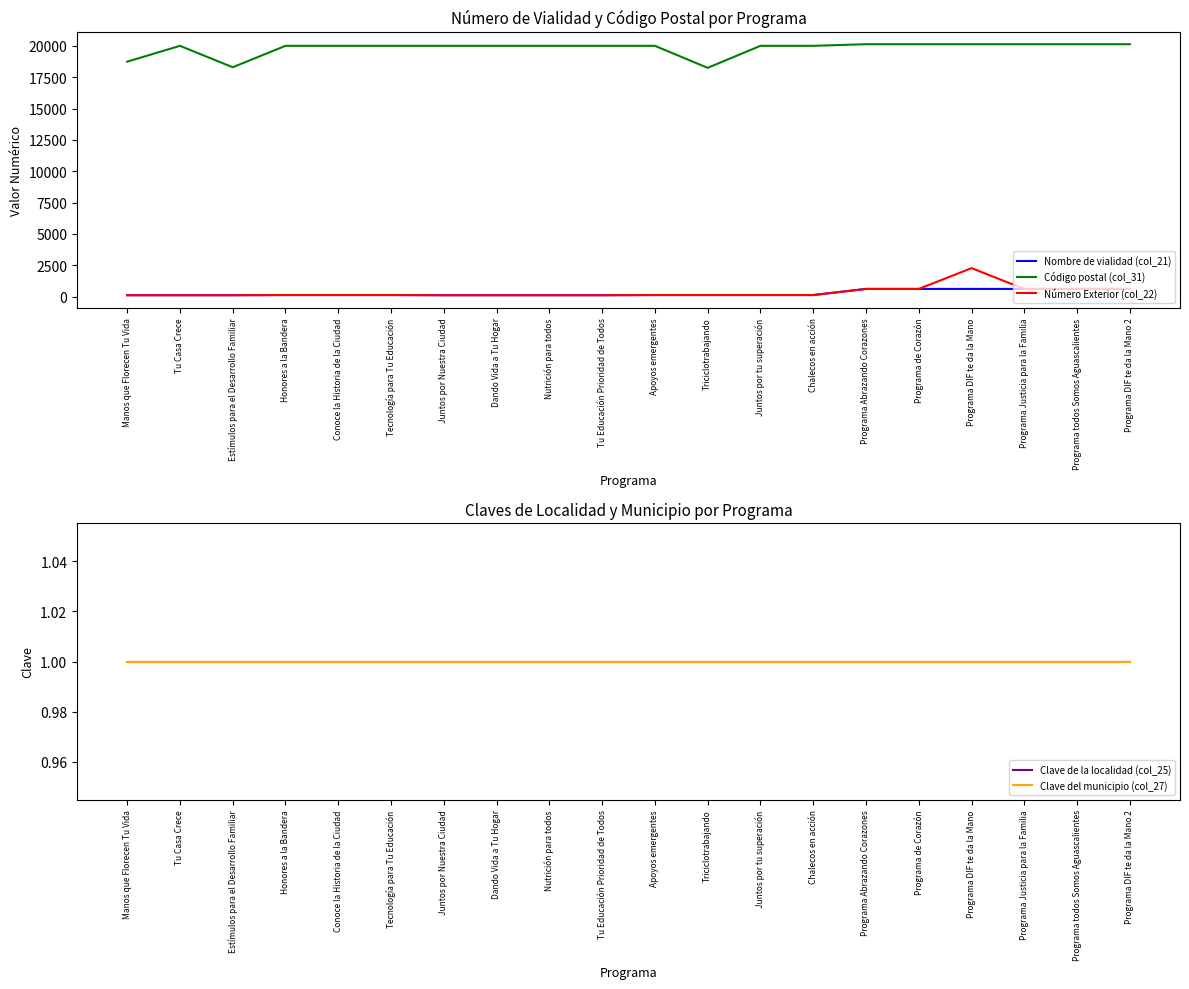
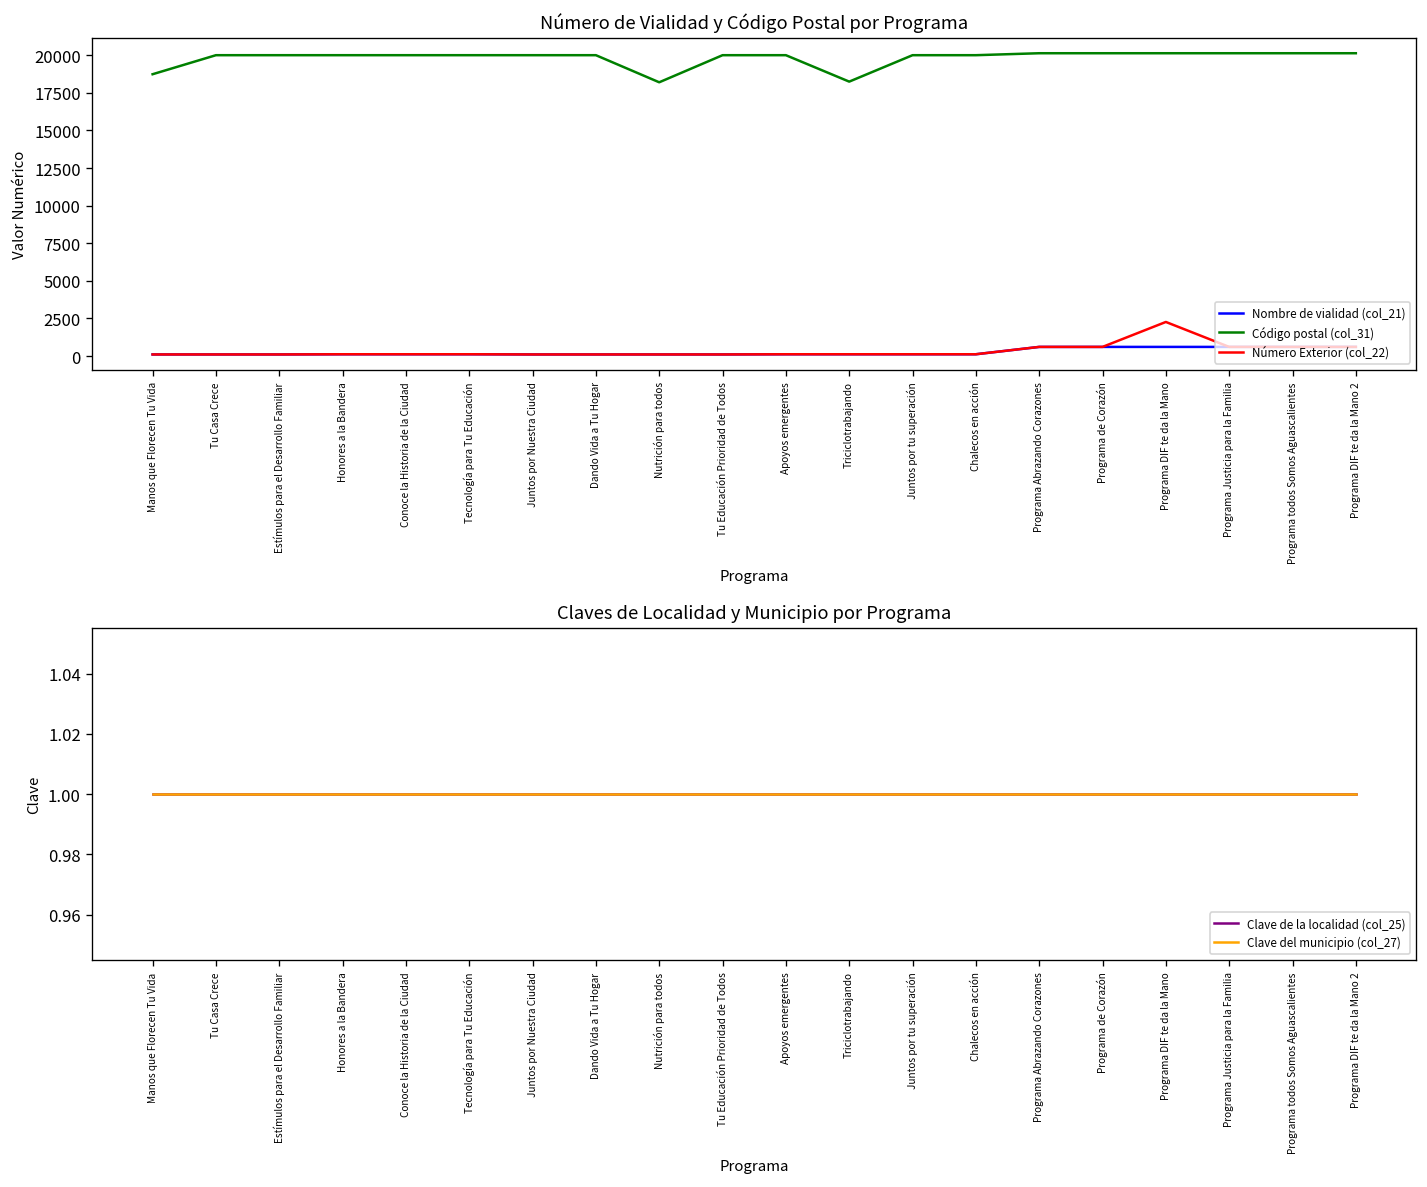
Número de Vialidad y Código Postal por Programa, Código postal (col_31), Estímulos para el Desarrollo Familiar: 18300 -> 20000
Número de Vialidad y Código Postal por Programa, Código postal (col_31), Nutrición para todos: 20000 -> 18200
